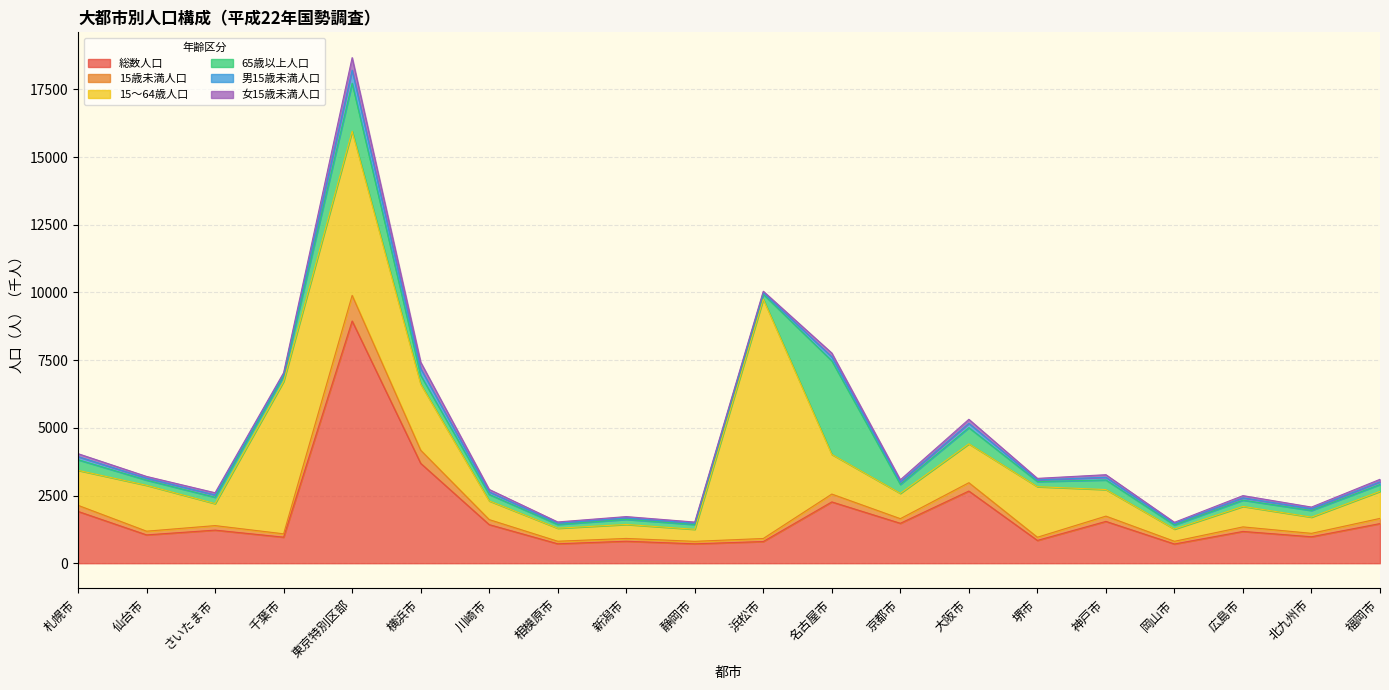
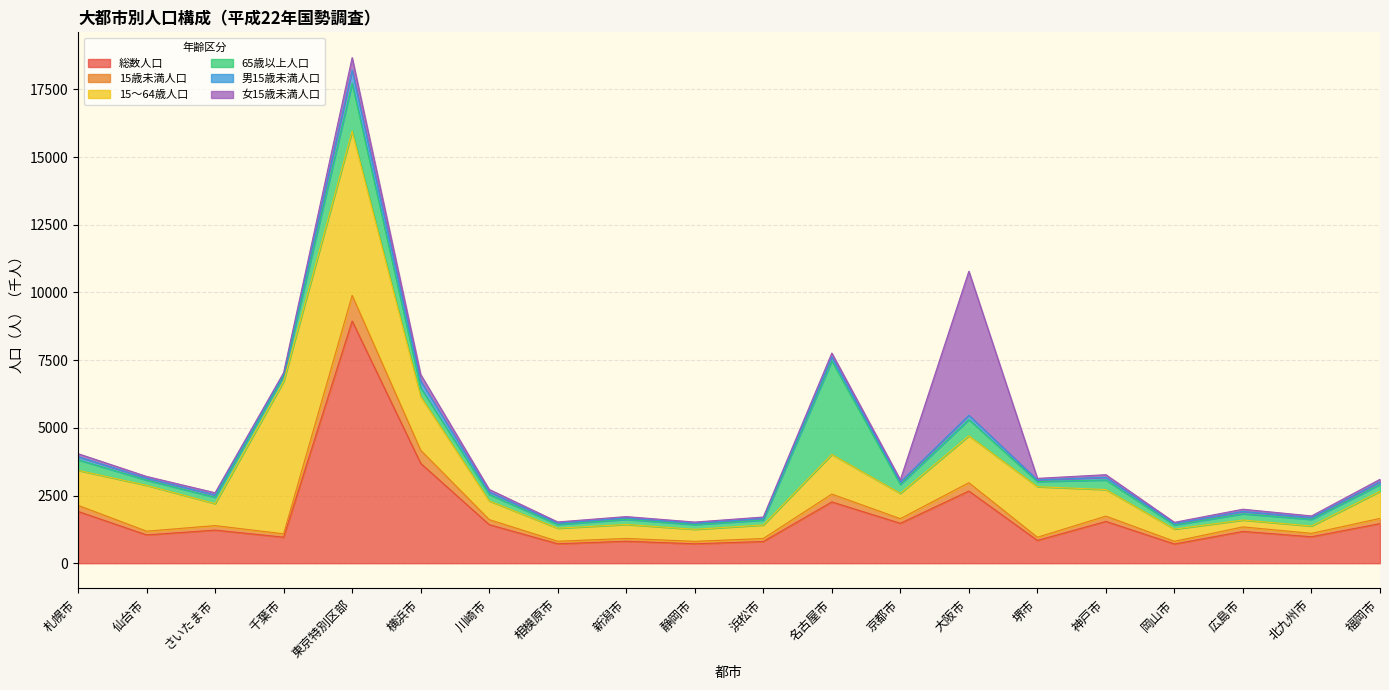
15～64歳人口, 横浜市: 2400 -> 2000
15～64歳人口, 浜松市: 8800 -> 500
15～64歳人口, 大阪市: 1400 -> 1700
女15歳未満人口, 大阪市: 200 -> 5300
15～64歳人口, 広島市: 800 -> 300
15～64歳人口, 北九州市: 600 -> 300
